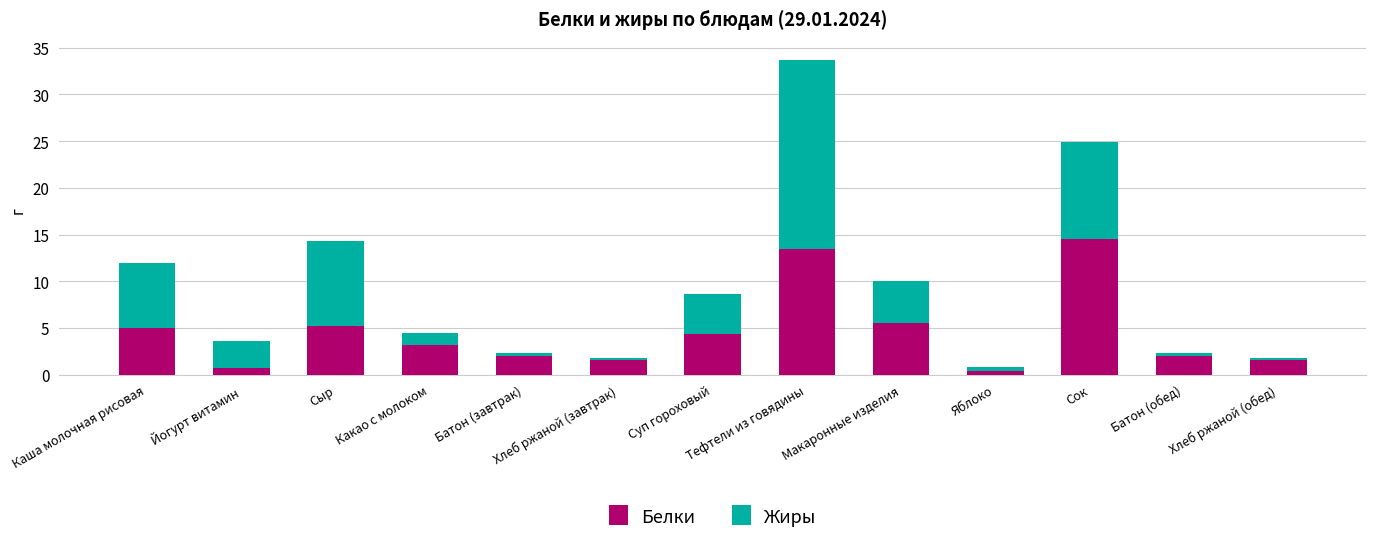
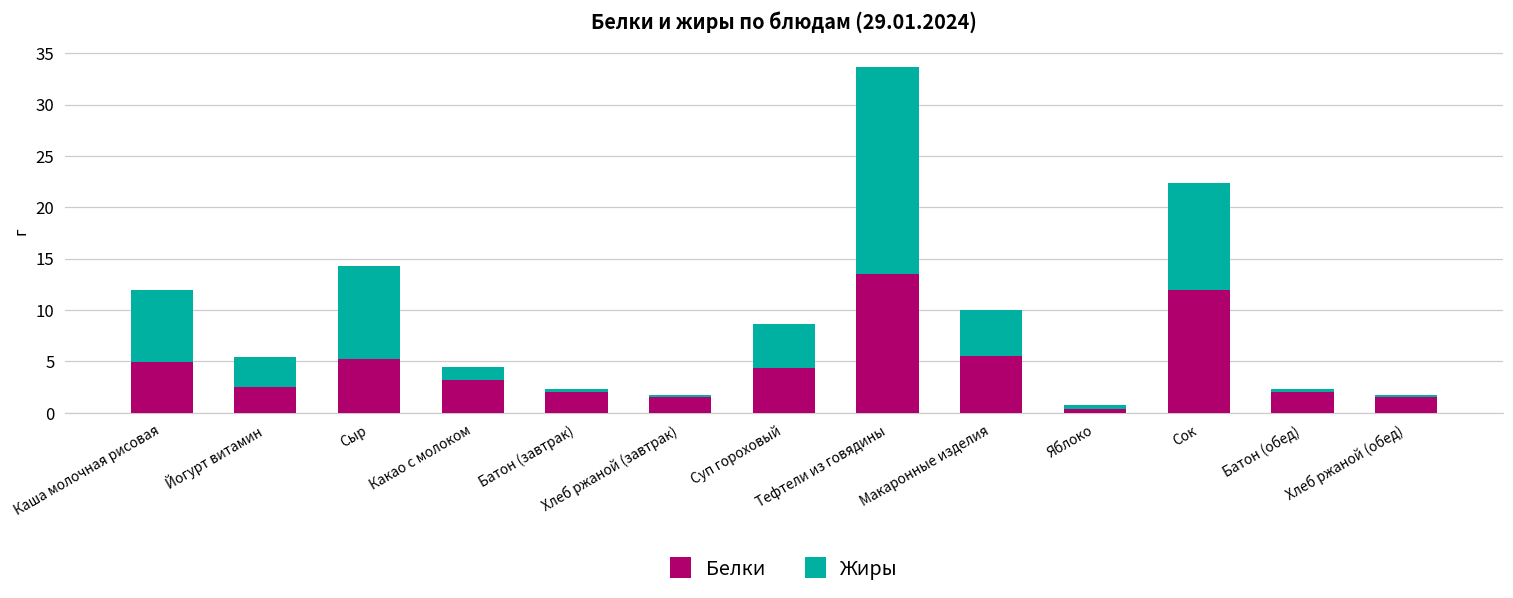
Белки, Йогурт витамин: 1 -> 3
Белки, Сок: 15 -> 12
